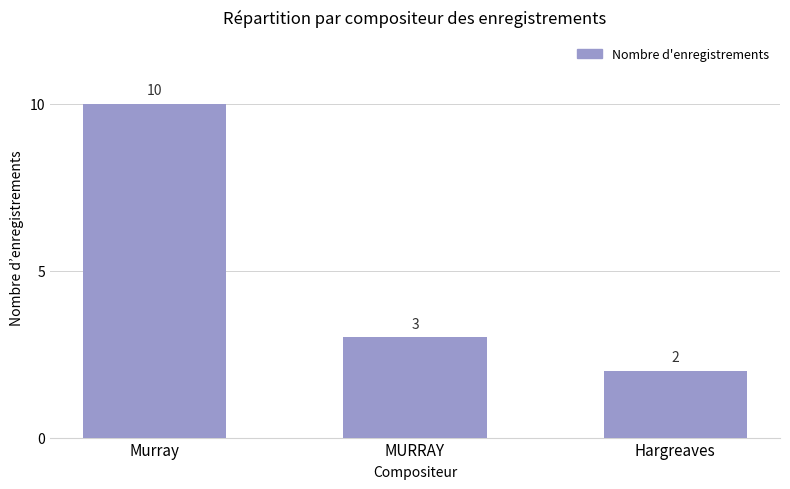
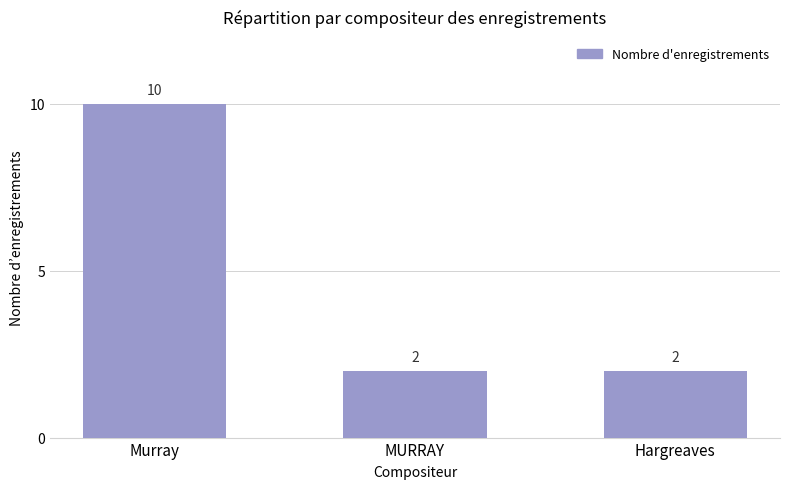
MURRAY: 3 -> 2
